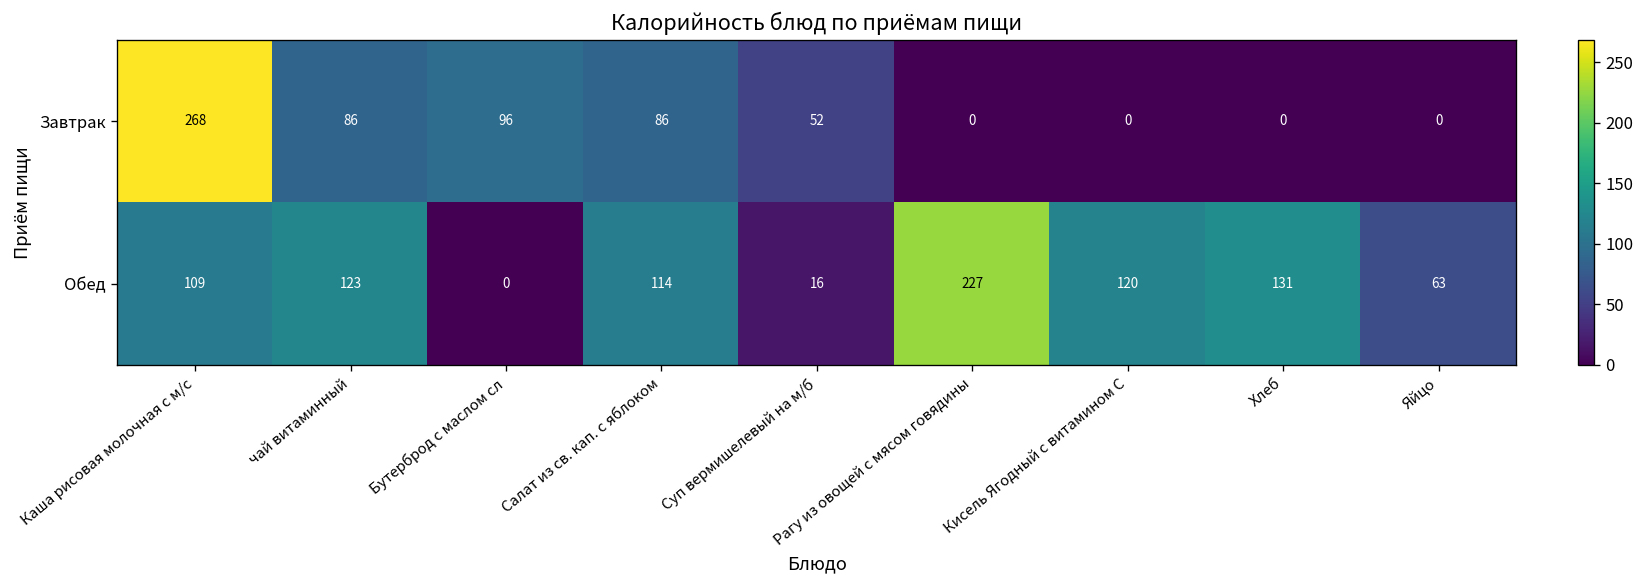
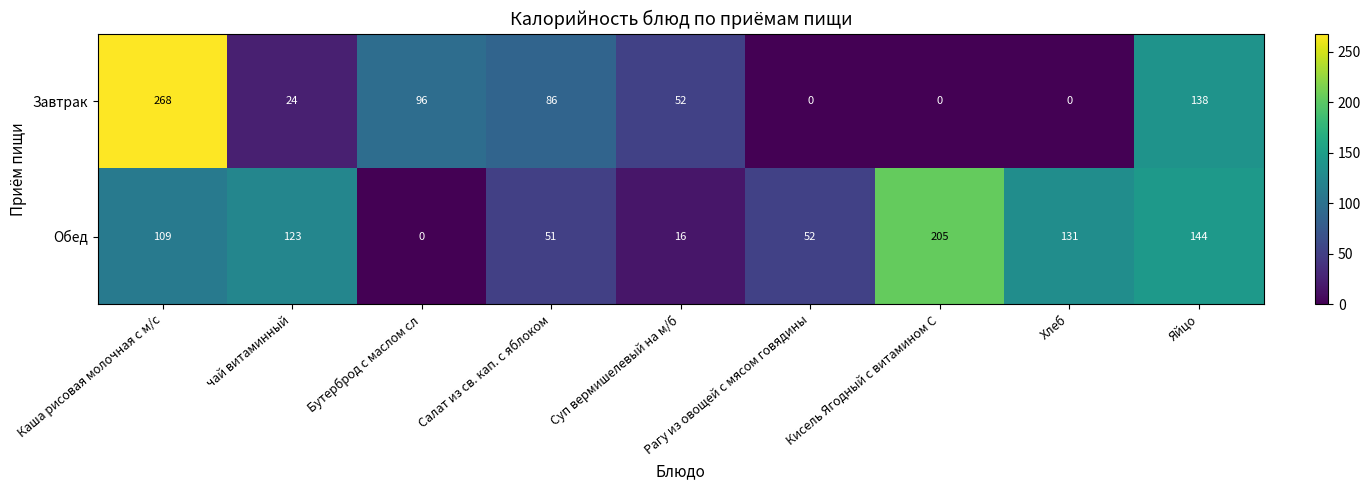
Завтрак, чай витаминный: 86 -> 24
Завтрак, Яйцо: 0 -> 138
Обед, Салат из св. кап. с яблоком: 114 -> 51
Обед, Рагу из овощей с мясом говядины: 227 -> 52
Обед, Кисель Ягодный с витамином С: 120 -> 205
Обед, Яйцо: 63 -> 144
